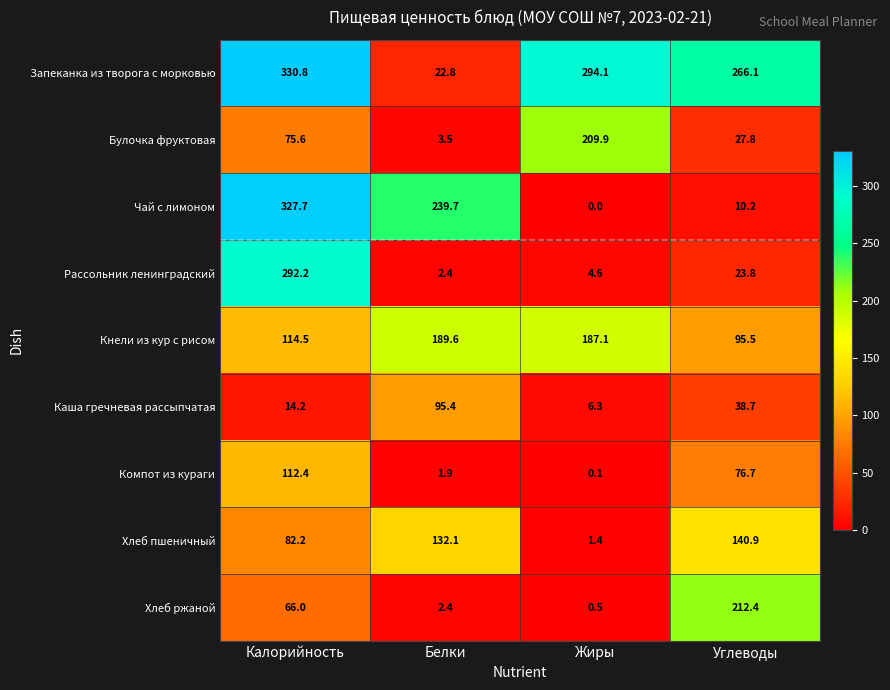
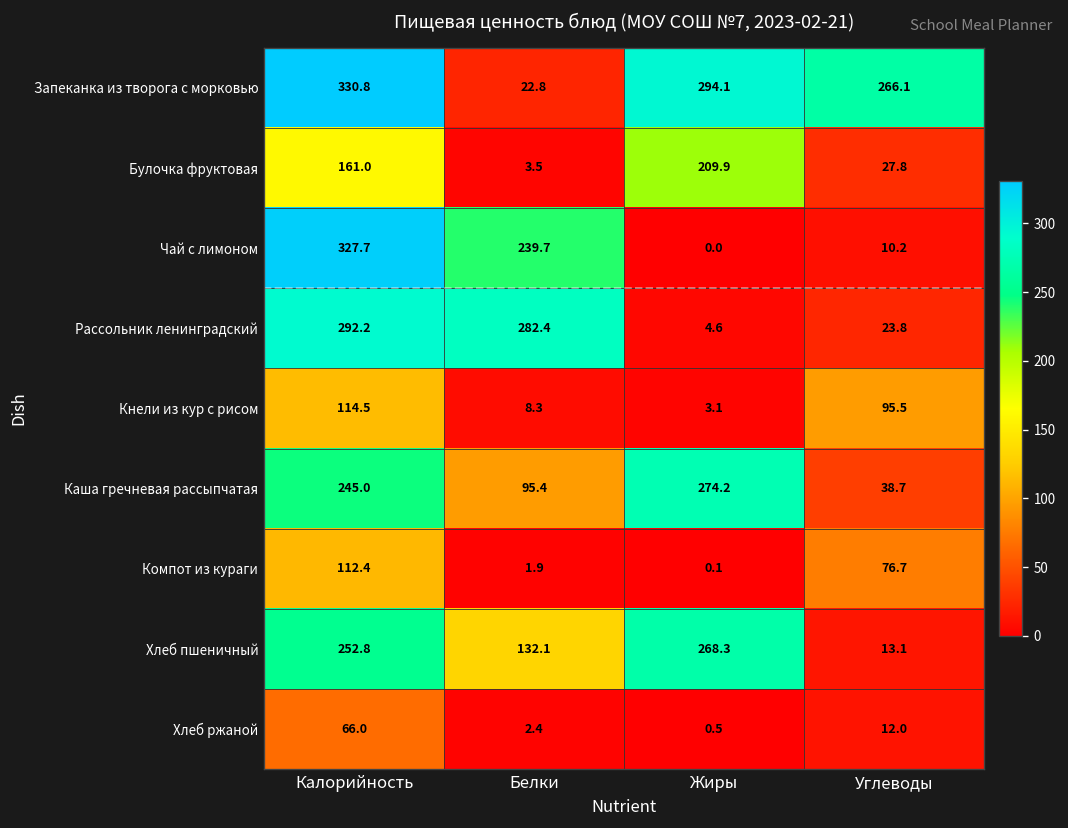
Булочка фруктовая, Калорийность: 75.6 -> 161.0
Рассольник ленинградский, Белки: 2.4 -> 282.4
Кнели из кур с рисом, Белки: 189.6 -> 8.3
Кнели из кур с рисом, Жиры: 187.1 -> 3.1
Каша гречневая рассыпчатая, Калорийность: 14.2 -> 245.0
Каша гречневая рассыпчатая, Жиры: 6.3 -> 274.2
Хлеб пшеничный, Калорийность: 82.2 -> 252.8
Хлеб пшеничный, Жиры: 1.4 -> 268.3
Хлеб пшеничный, Углеводы: 140.9 -> 13.1
Хлеб ржаной, Углеводы: 212.4 -> 12.0
